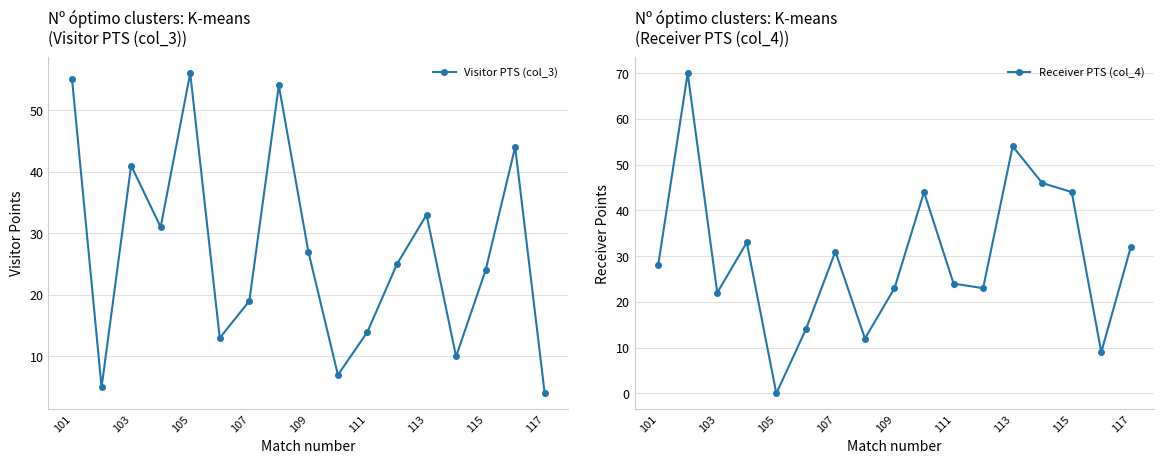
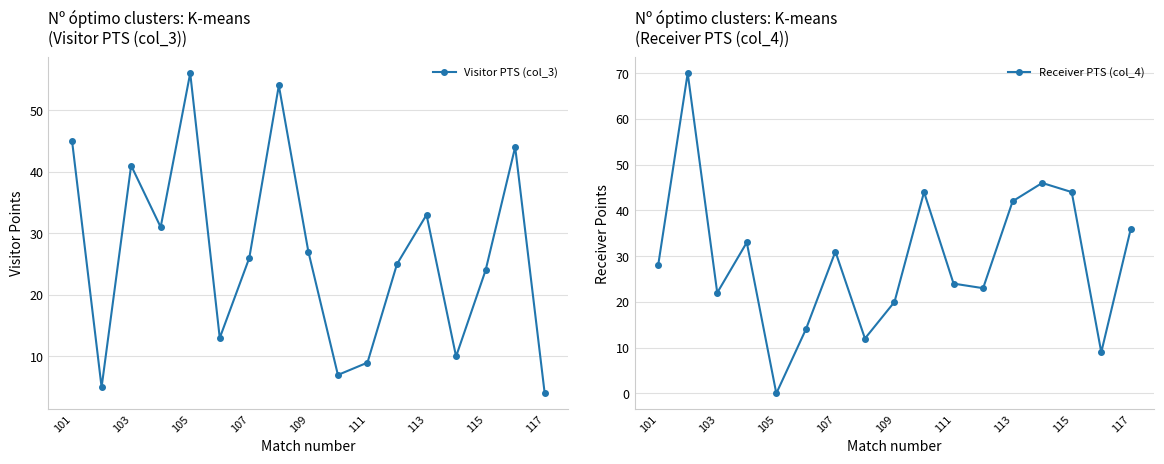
Nº óptimo clusters: K-means (Visitor PTS (col_3)), 101: 55 -> 45
Nº óptimo clusters: K-means (Visitor PTS (col_3)), 107: 19 -> 26
Nº óptimo clusters: K-means (Visitor PTS (col_3)), 111: 14 -> 9
Nº óptimo clusters: K-means (Receiver PTS (col_4)), 109: 23 -> 20
Nº óptimo clusters: K-means (Receiver PTS (col_4)), 113: 54 -> 42
Nº óptimo clusters: K-means (Receiver PTS (col_4)), 117: 32 -> 36
